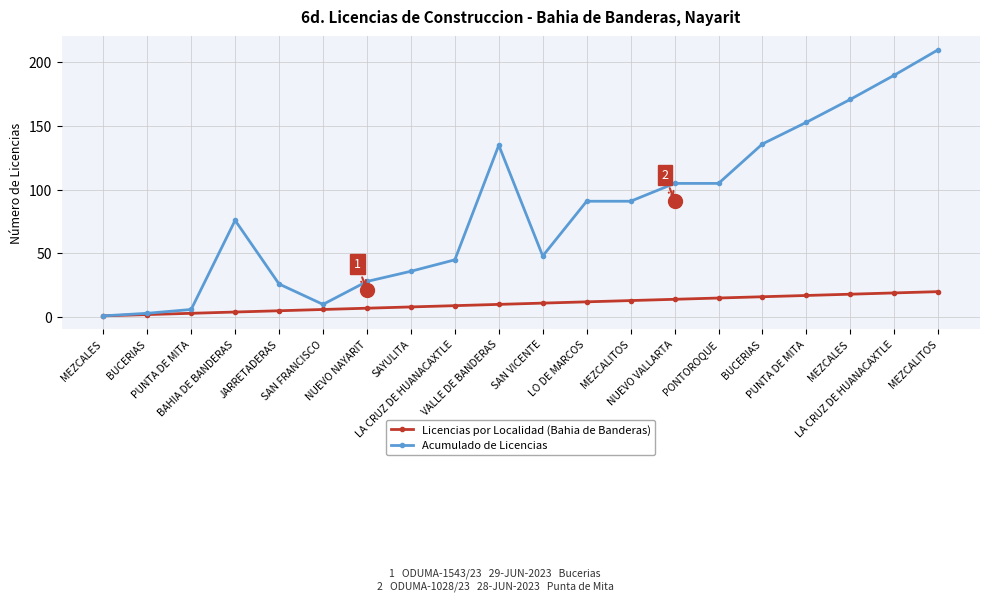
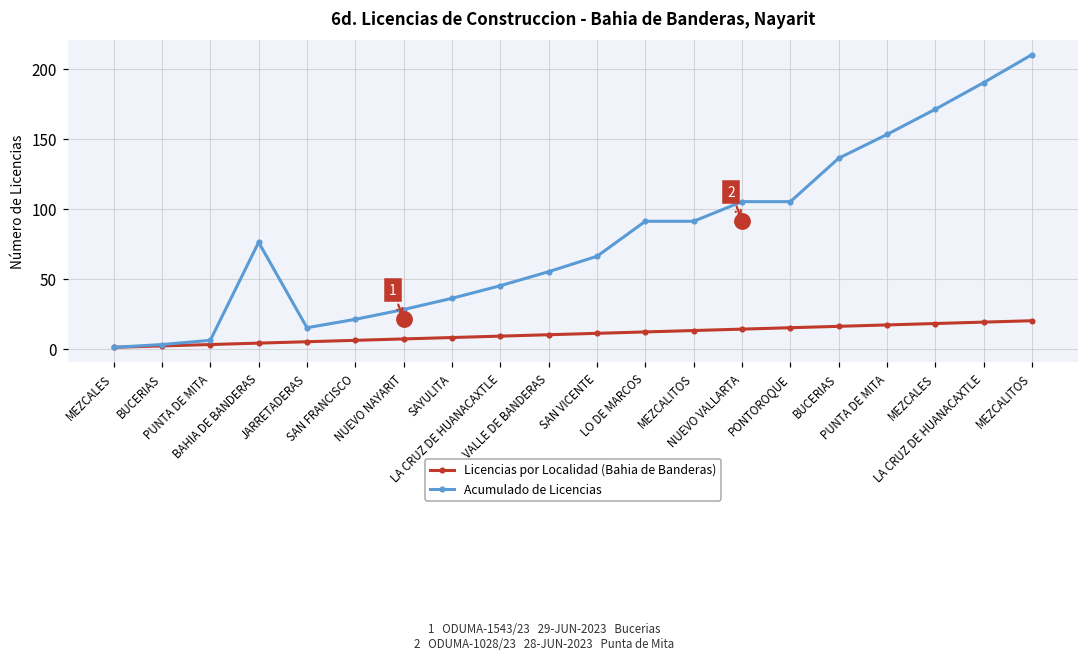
Acumulado de Licencias, JARRETADERAS: 26 -> 15
Acumulado de Licencias, SAN FRANCISCO: 10 -> 21
Acumulado de Licencias, VALLE DE BANDERAS: 135 -> 55
Acumulado de Licencias, SAN VICENTE: 48 -> 66
